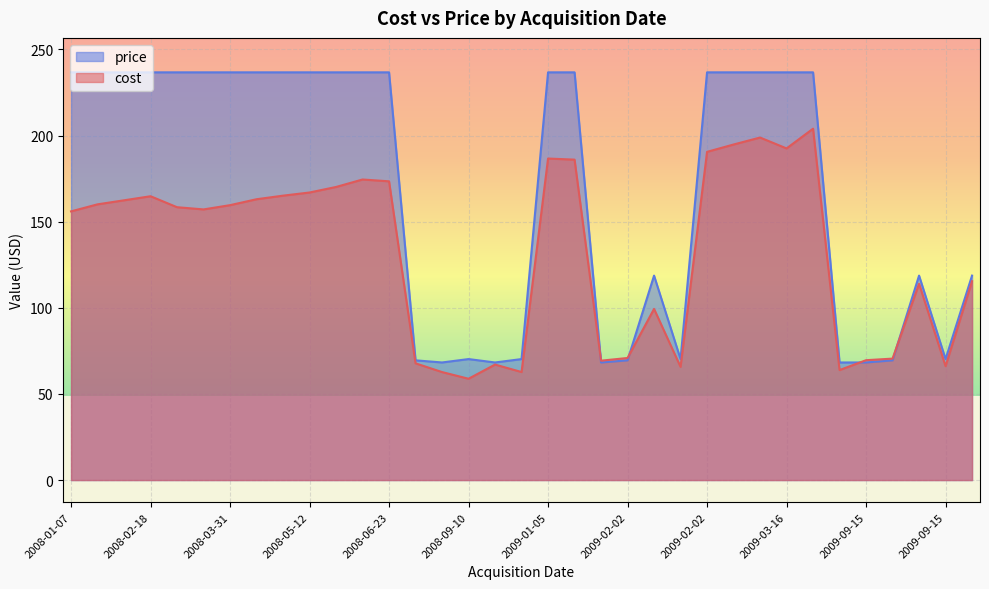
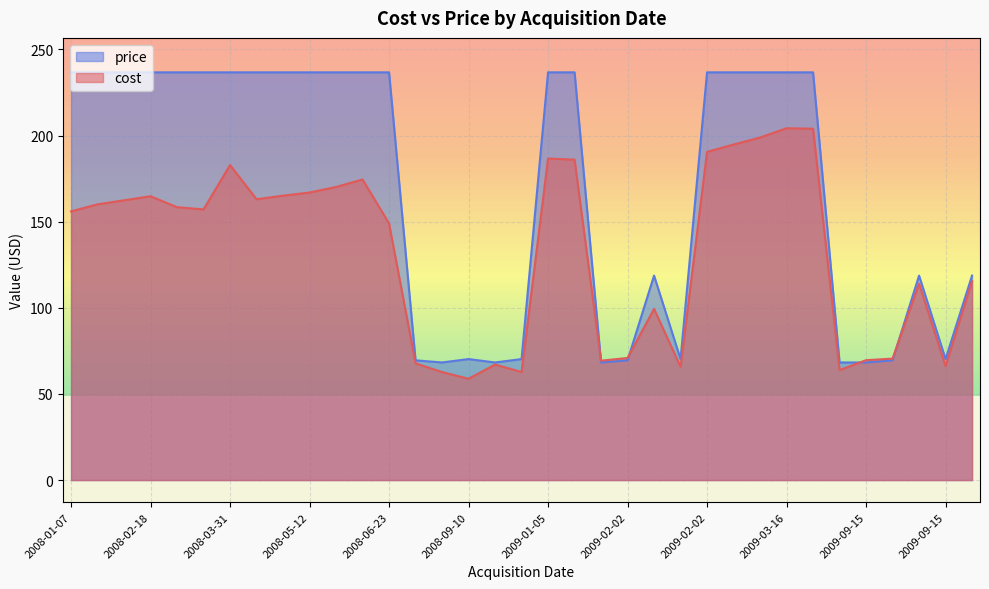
cost, 2008-03-31: 160 -> 183
cost, 2008-06-23: 173 -> 149
cost, 2009-03-16: 193 -> 204
